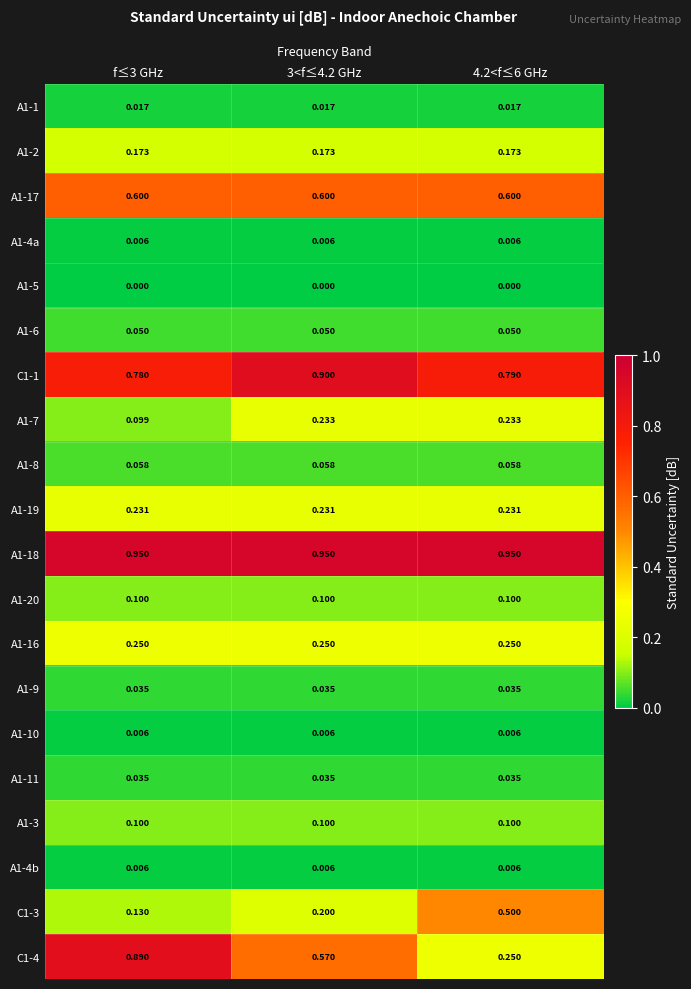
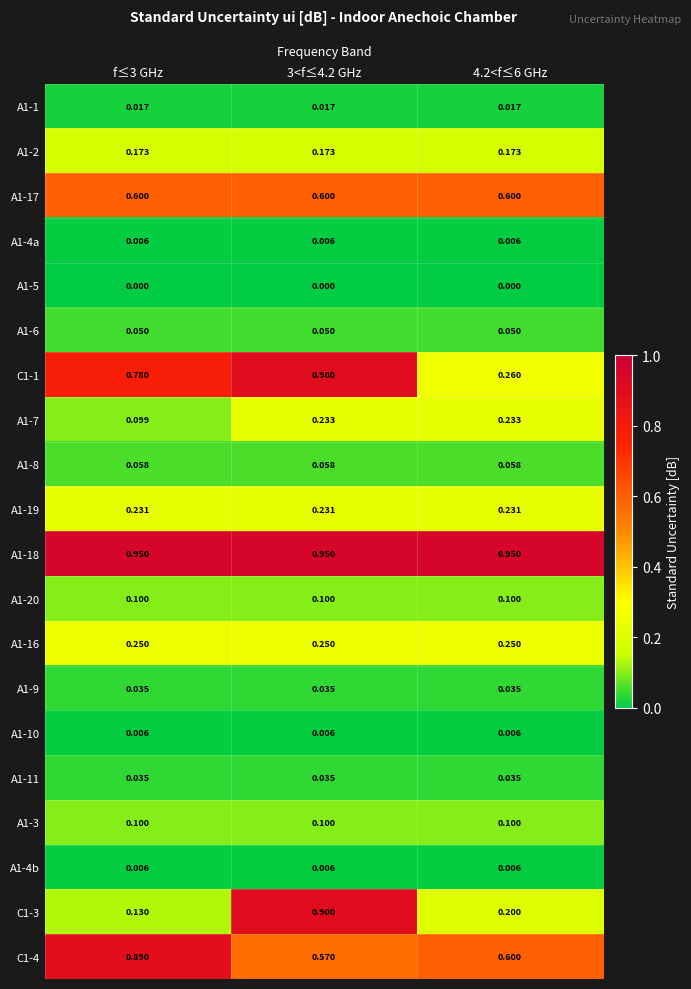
C1-1, 4.2<f≤6 GHz: 0.790 -> 0.260
C1-3, 3<f≤4.2 GHz: 0.200 -> 0.900
C1-3, 4.2<f≤6 GHz: 0.500 -> 0.200
C1-4, 4.2<f≤6 GHz: 0.250 -> 0.600
